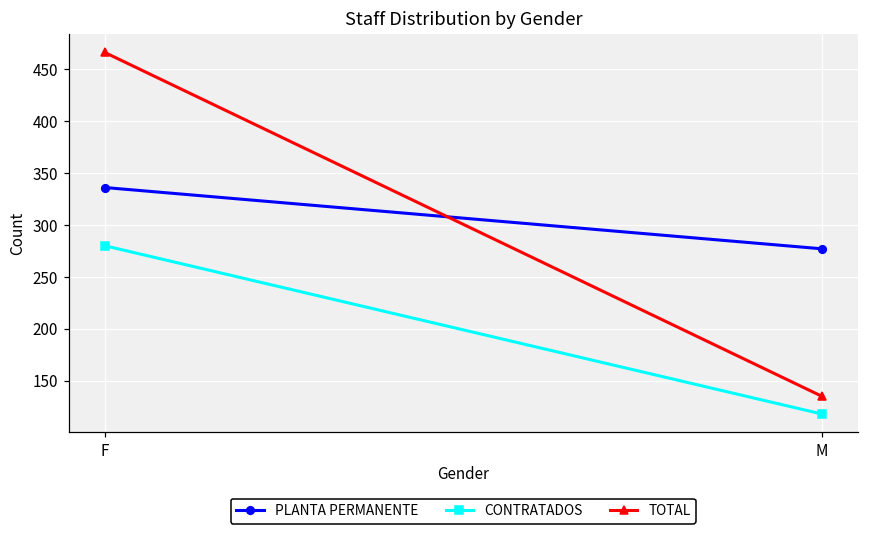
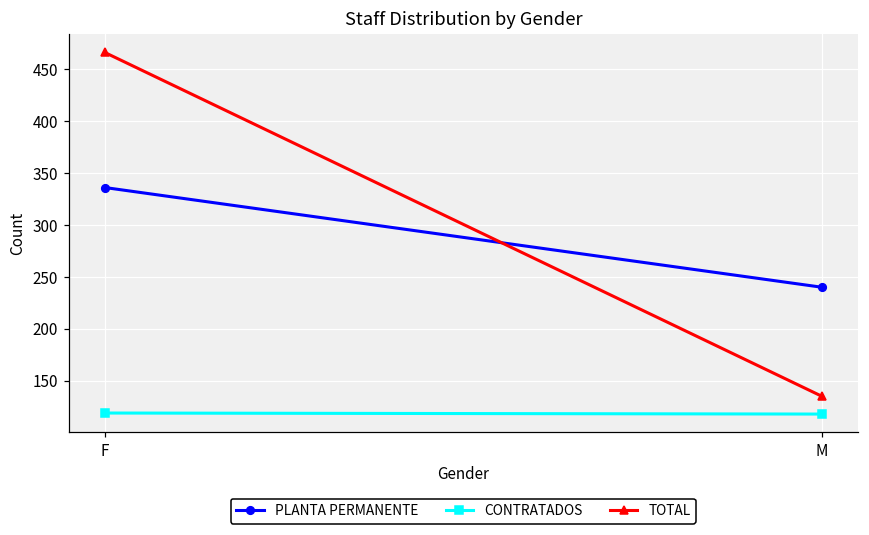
CONTRATADOS, F: 280 -> 120
PLANTA PERMANENTE, M: 280 -> 240
